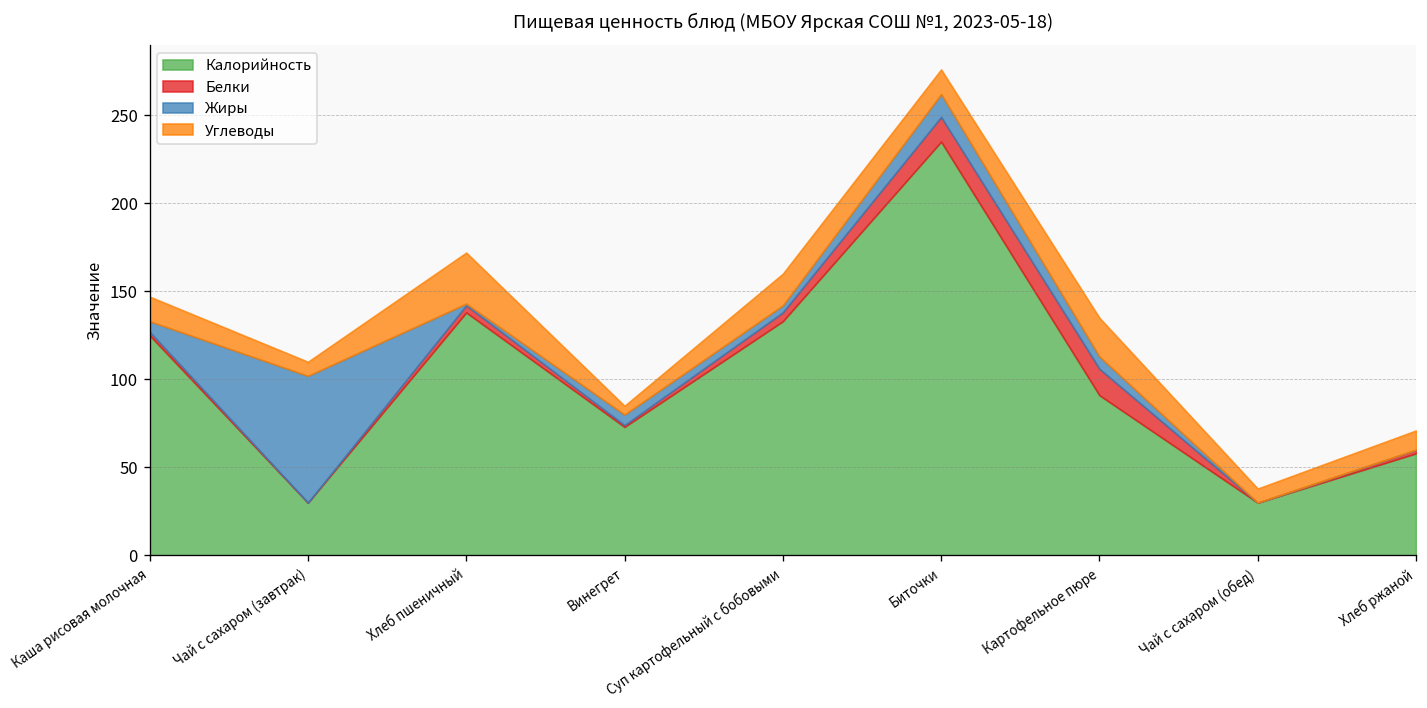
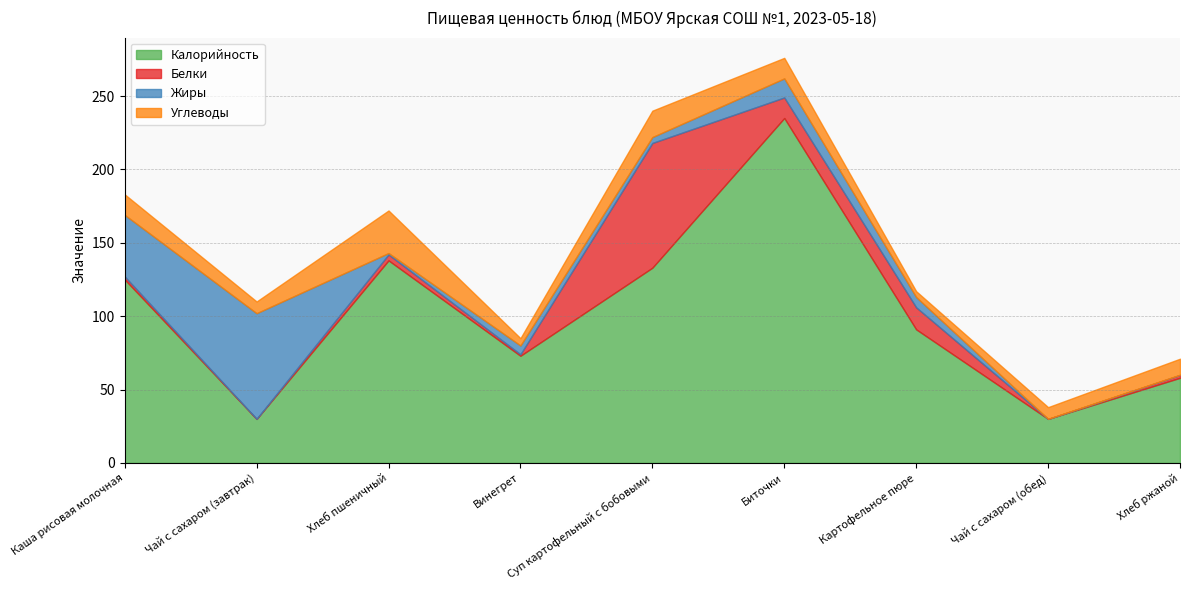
Жиры, Каша рисовая молочная: 6 -> 42
Белки, Суп картофельный с бобовыми: 5 -> 85
Углеводы, Картофельное пюре: 22 -> 4
